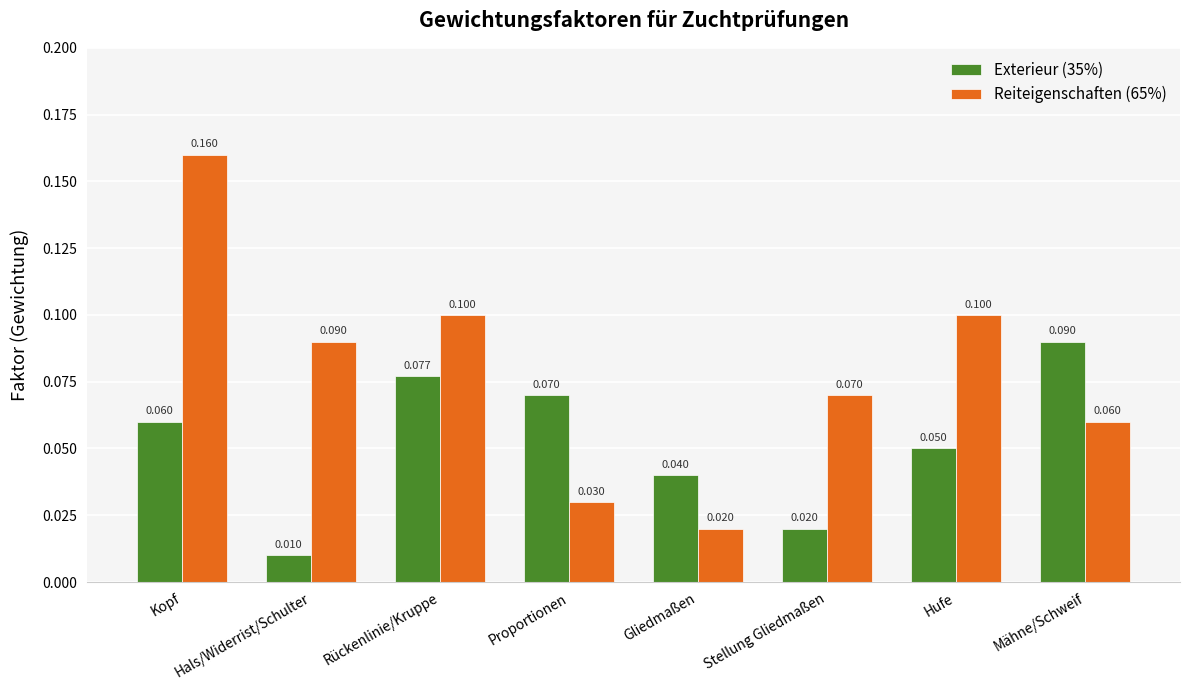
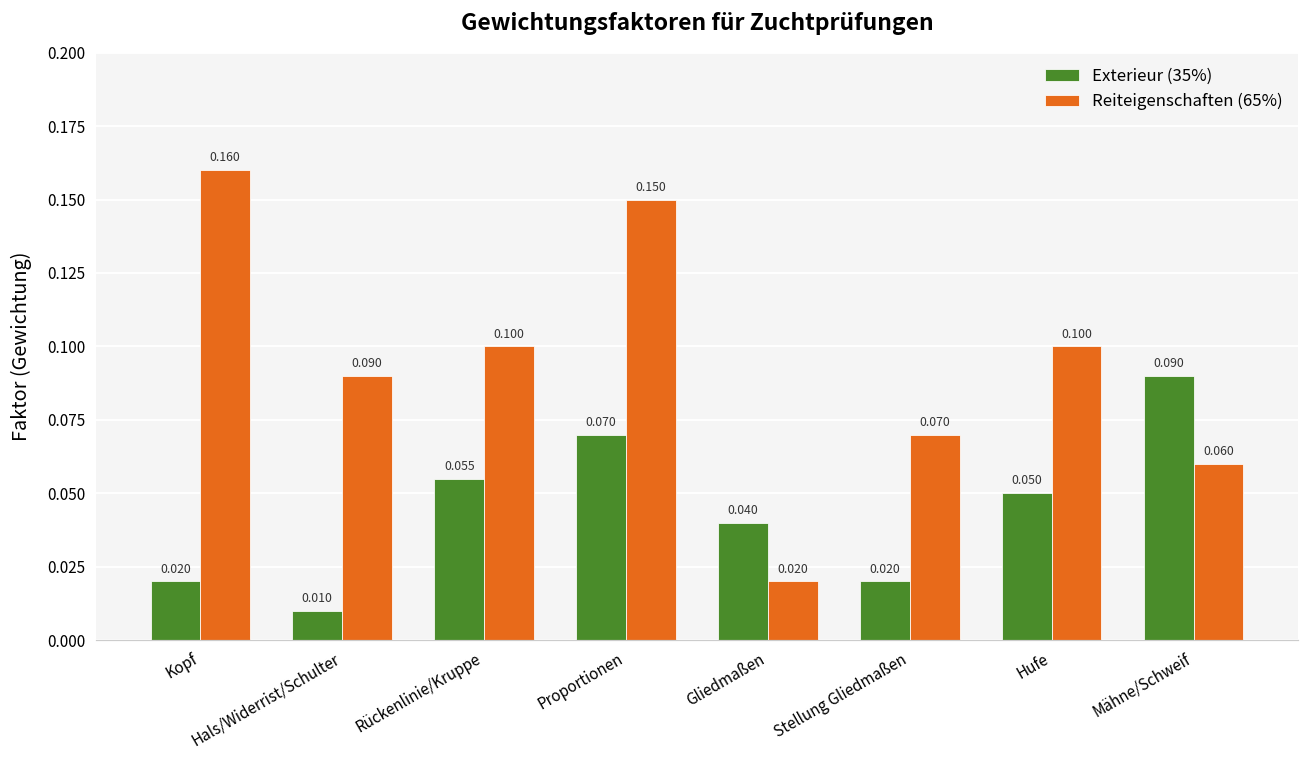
Exterieur (35%), Kopf: 0.060 -> 0.020
Exterieur (35%), Rückenlinie/Kruppe: 0.077 -> 0.055
Reiteigenschaften (65%), Proportionen: 0.030 -> 0.150
